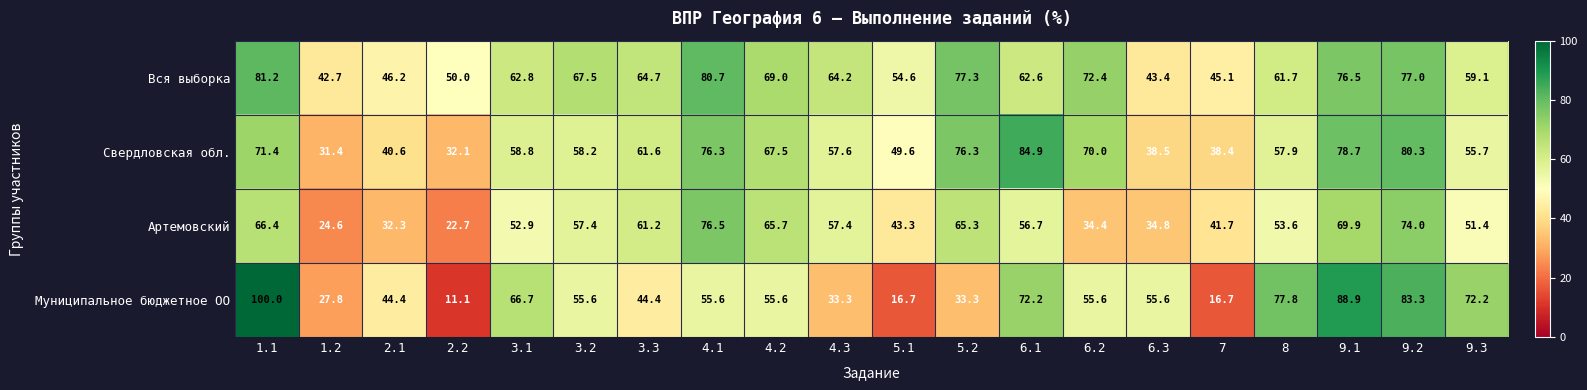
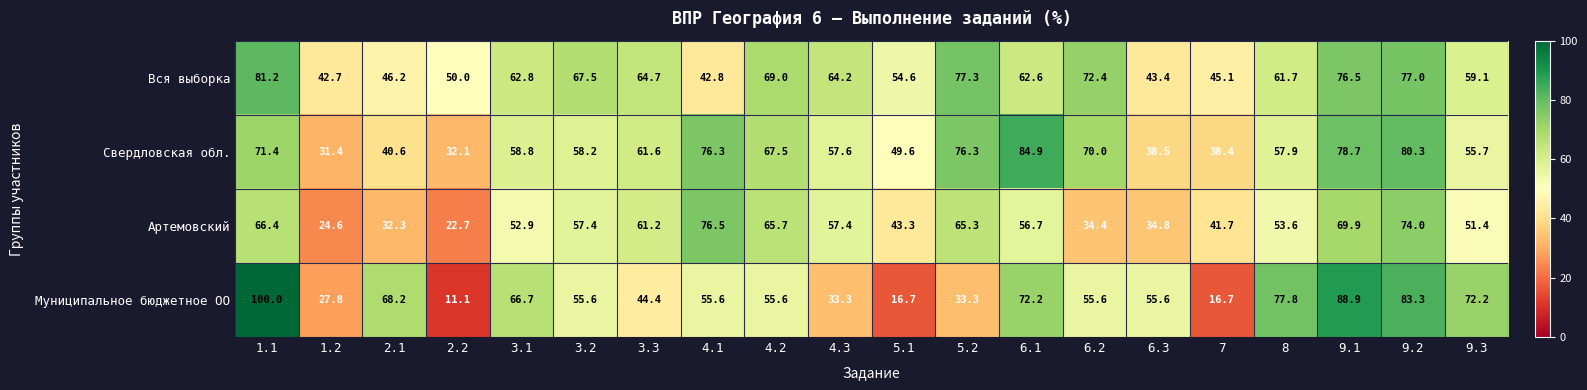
Вся выборка, 4.1: 80.7 -> 42.8
Муниципальное бюджетное ОО, 2.1: 44.4 -> 68.2
